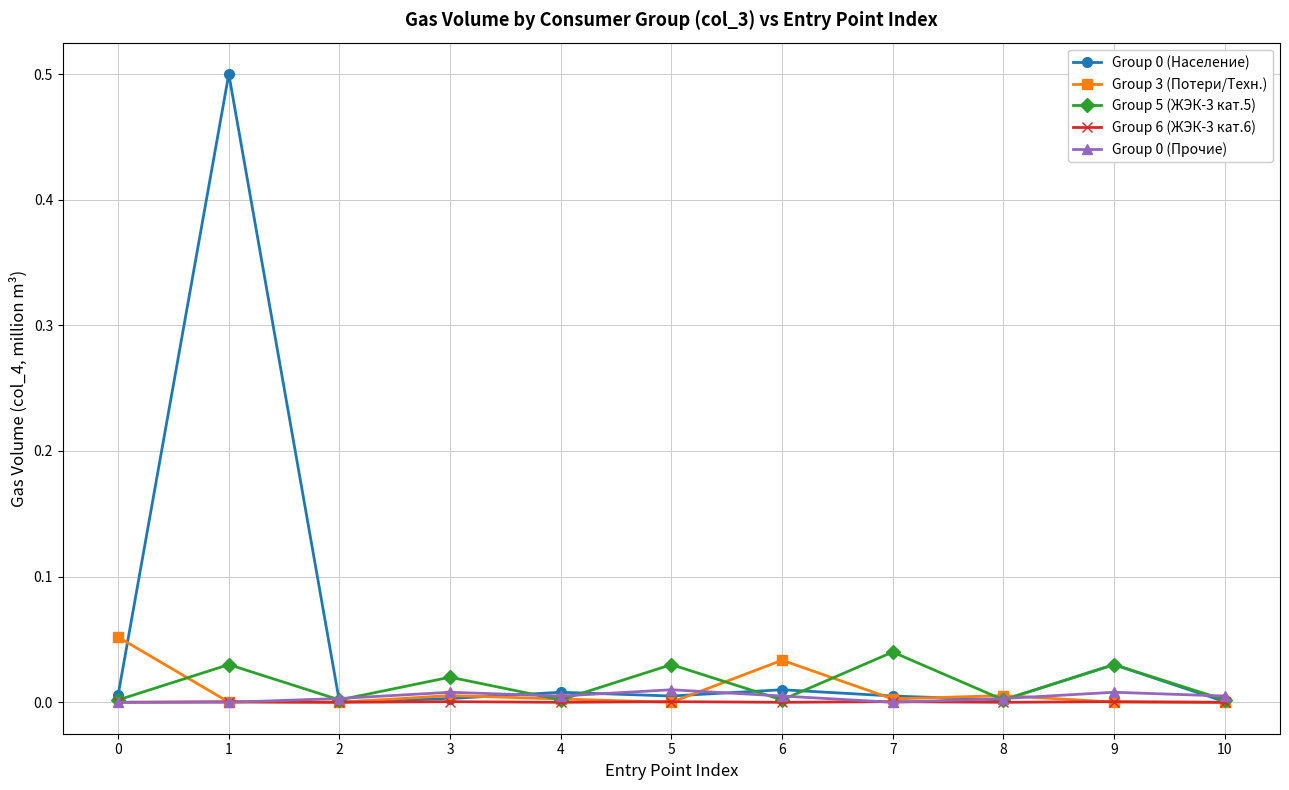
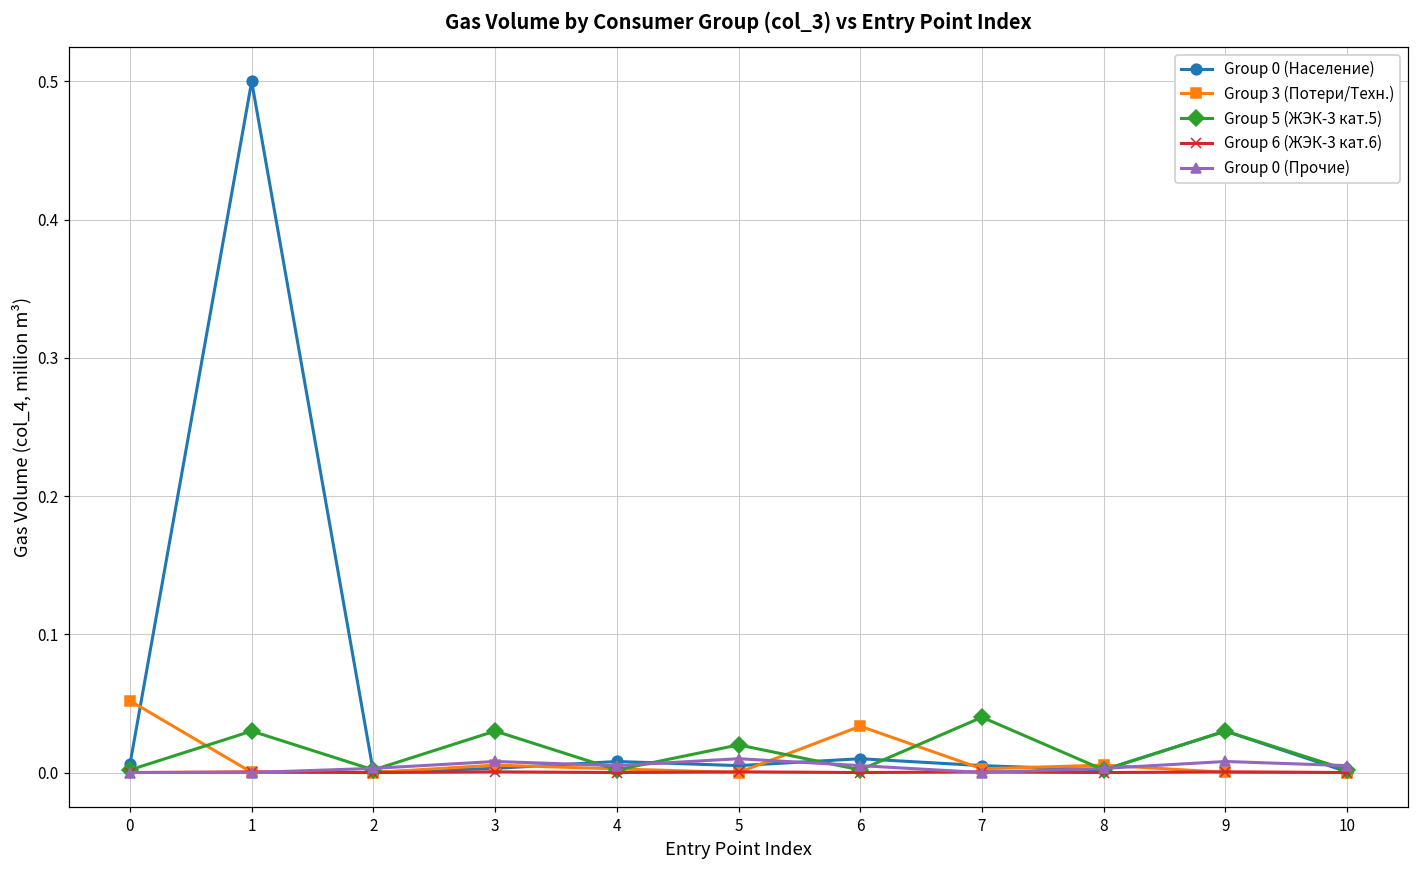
Group 5 (ЖЭК-3 кат.5), 3: 0.02 -> 0.03
Group 5 (ЖЭК-3 кат.5), 5: 0.03 -> 0.02
